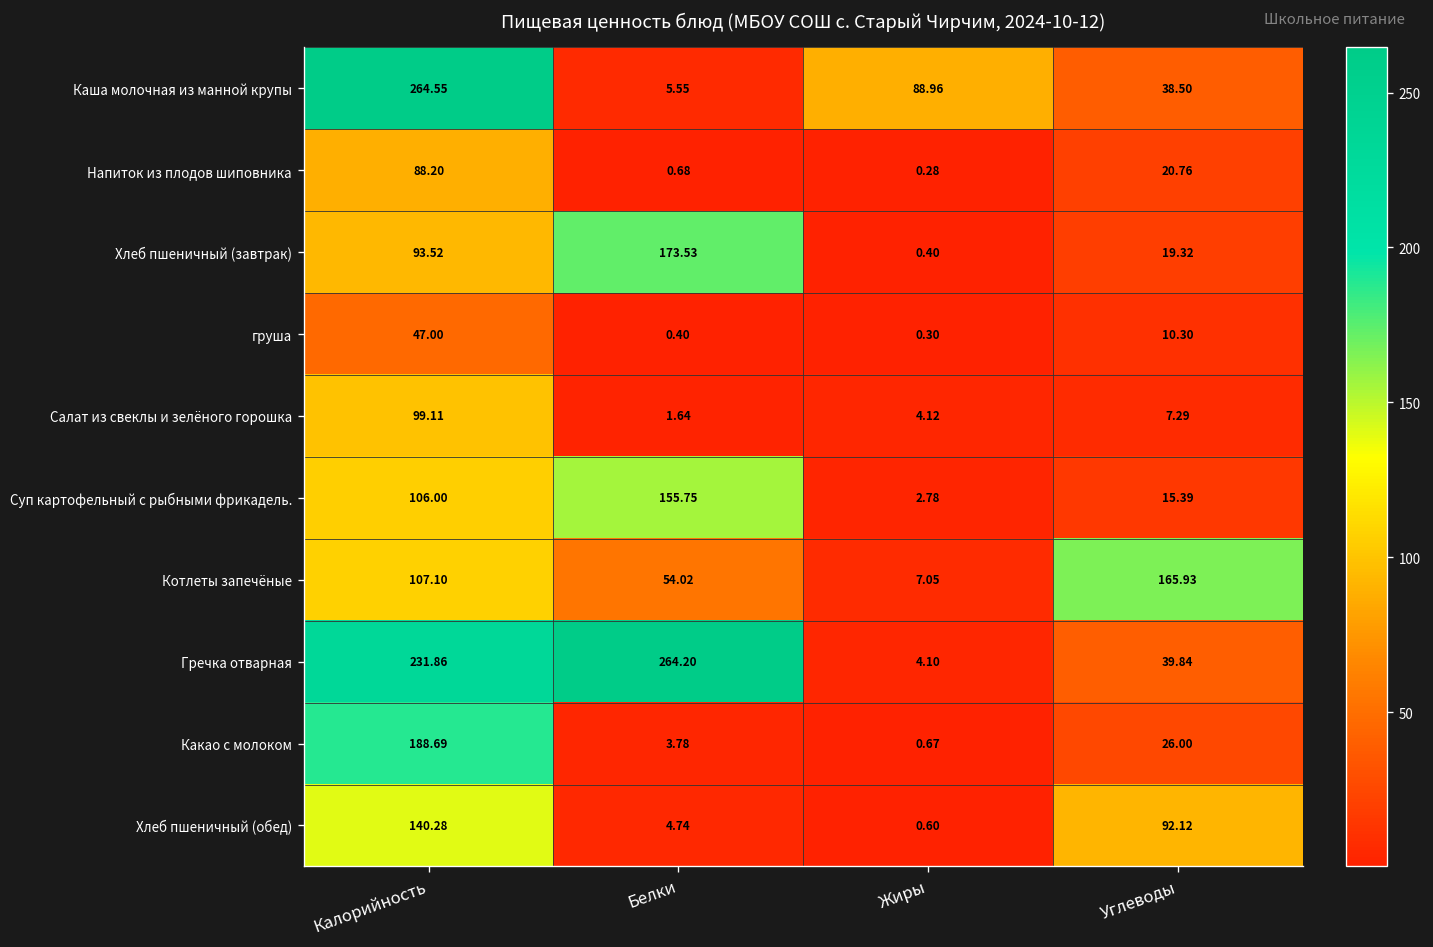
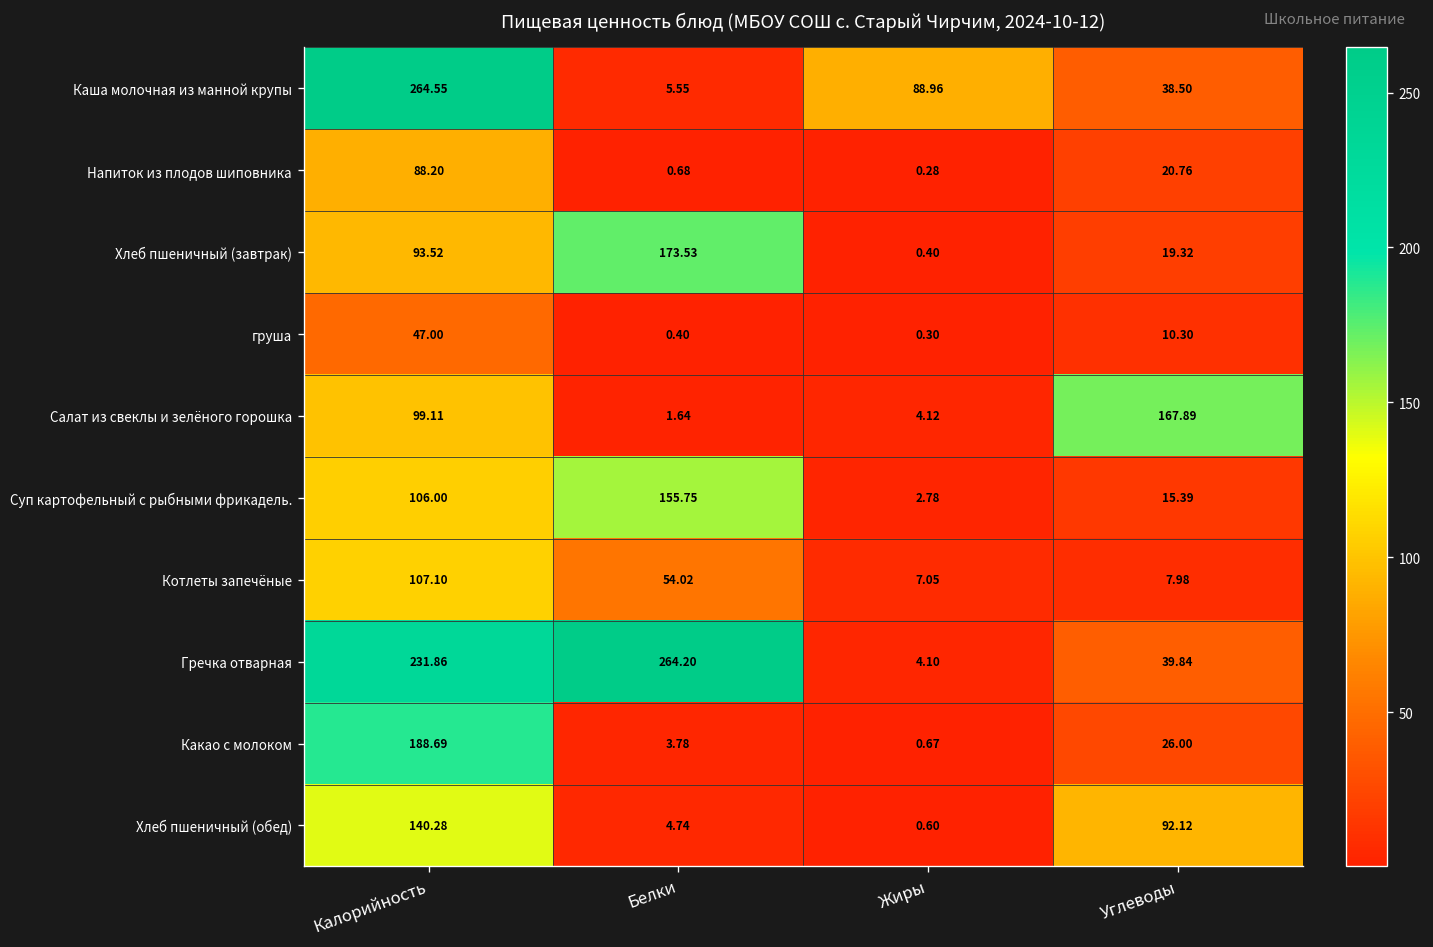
Салат из свеклы и зелёного горошка, Углеводы: 7.29 -> 167.89
Котлеты запечёные, Углеводы: 165.93 -> 7.98
